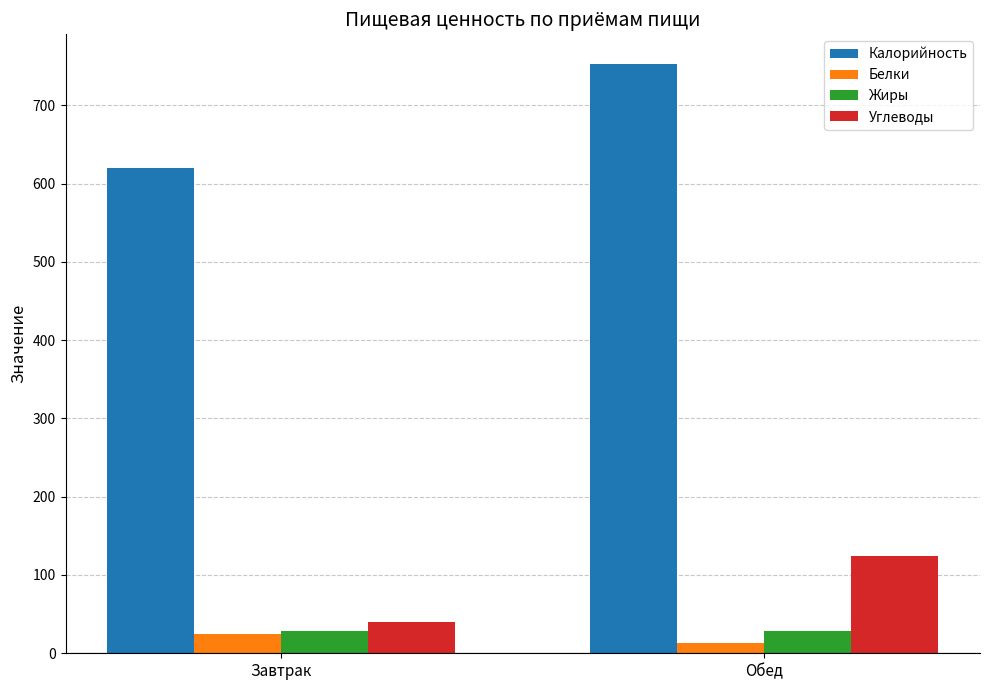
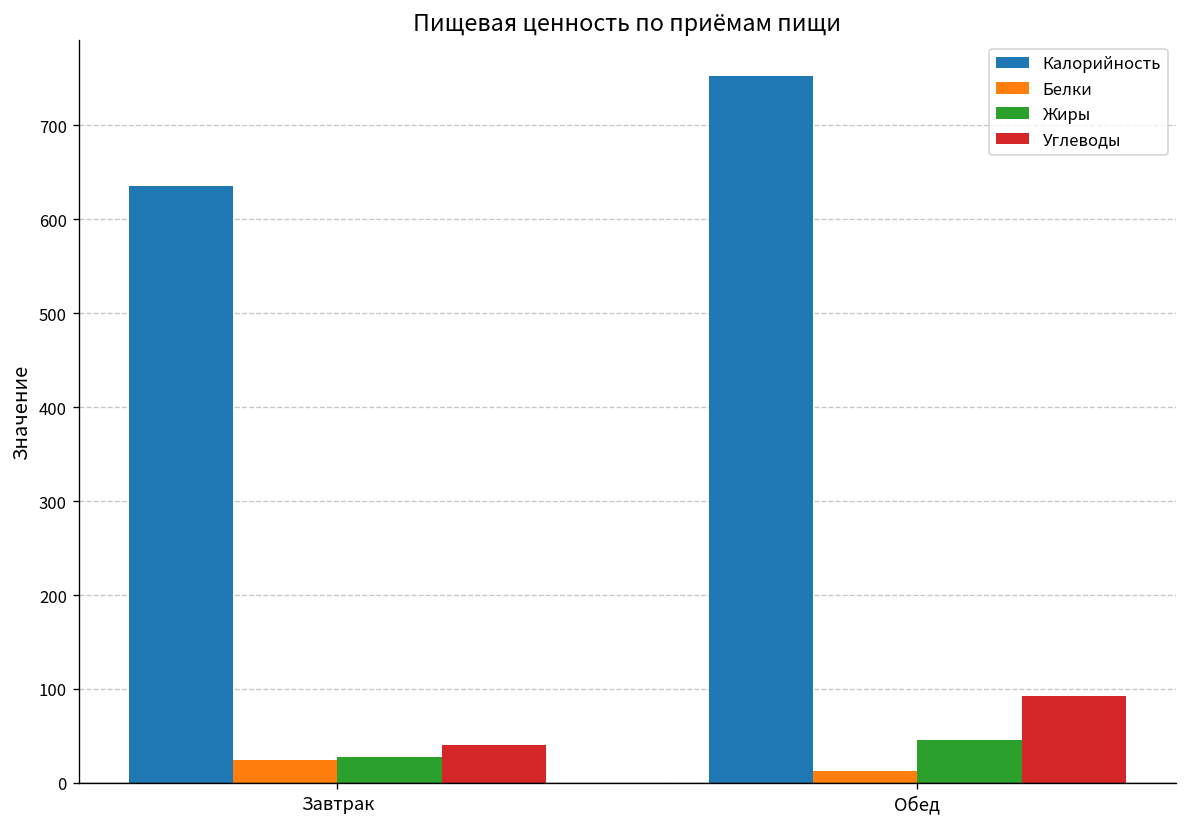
Калорийность, Завтрак: 620 -> 640
Жиры, Обед: 30 -> 50
Углеводы, Обед: 120 -> 90
